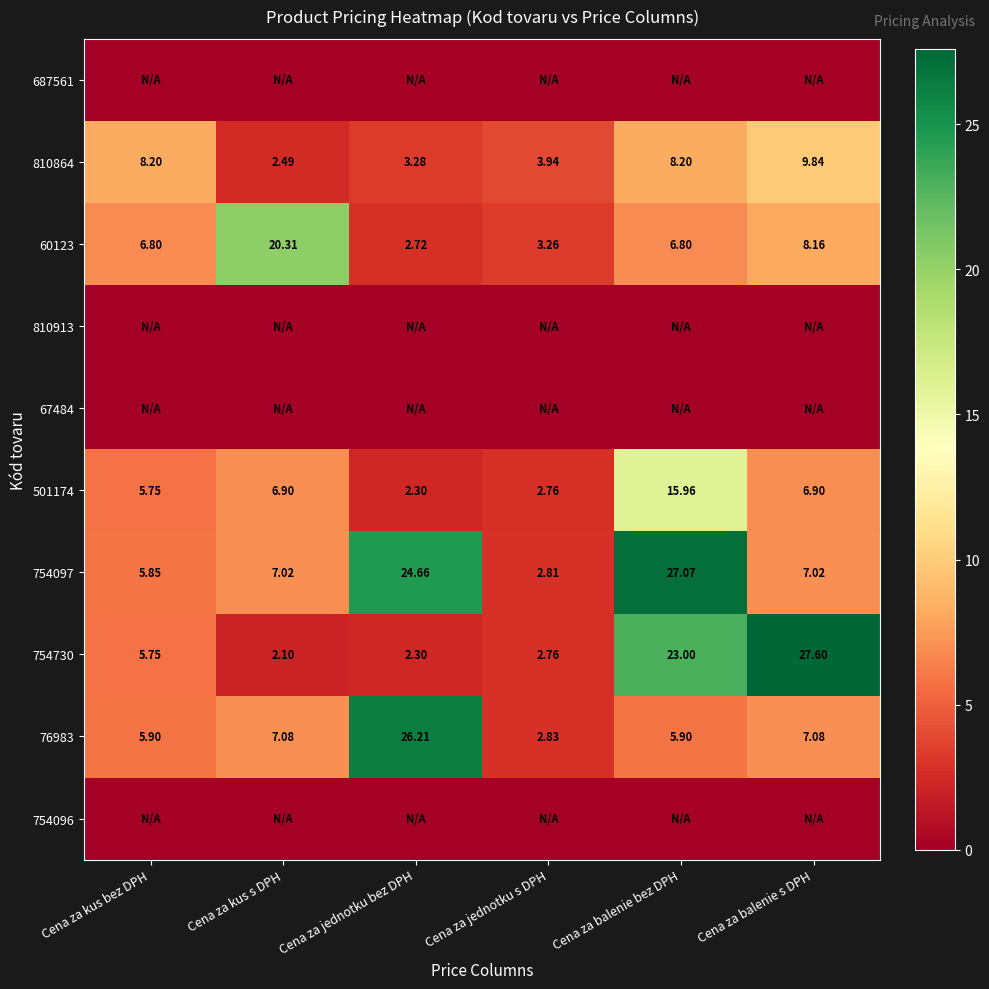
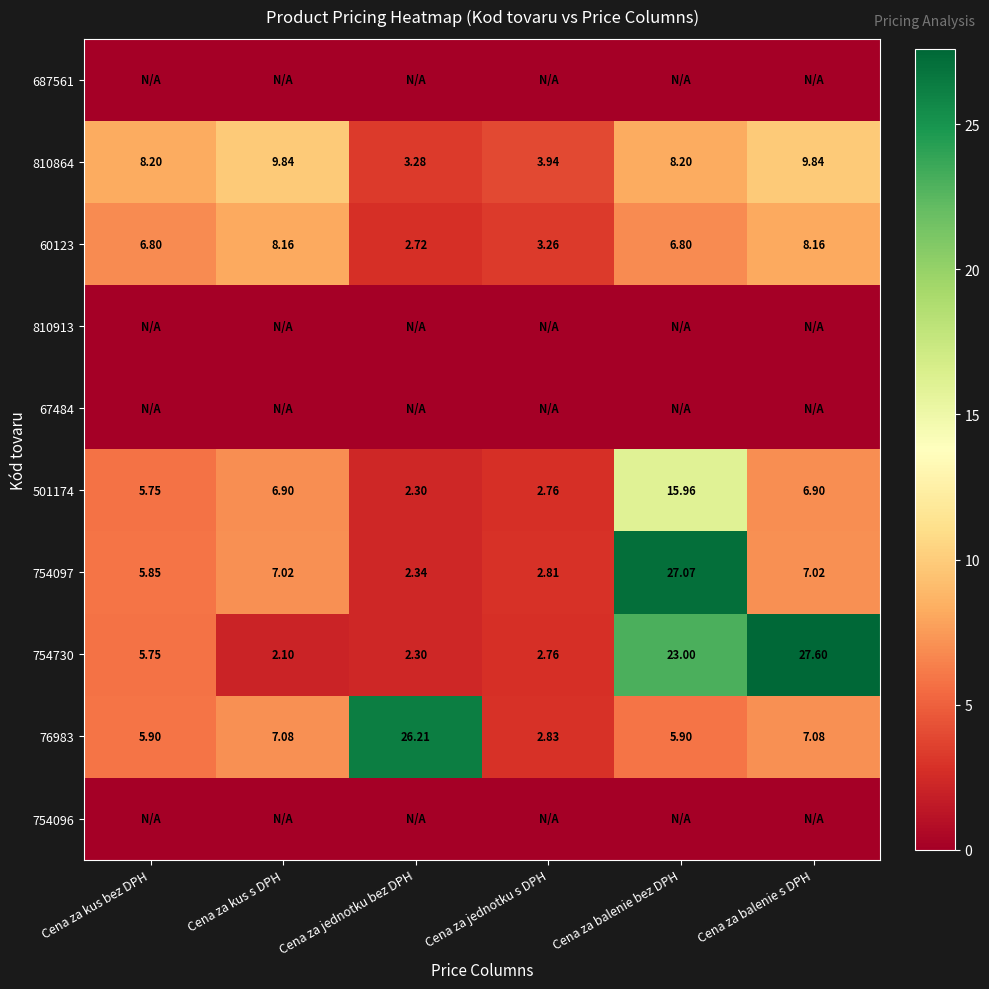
810864, Cena za kus s DPH: 2.49 -> 9.84
60123, Cena za kus s DPH: 20.31 -> 8.16
754097, Cena za jednotku bez DPH: 24.66 -> 2.34
